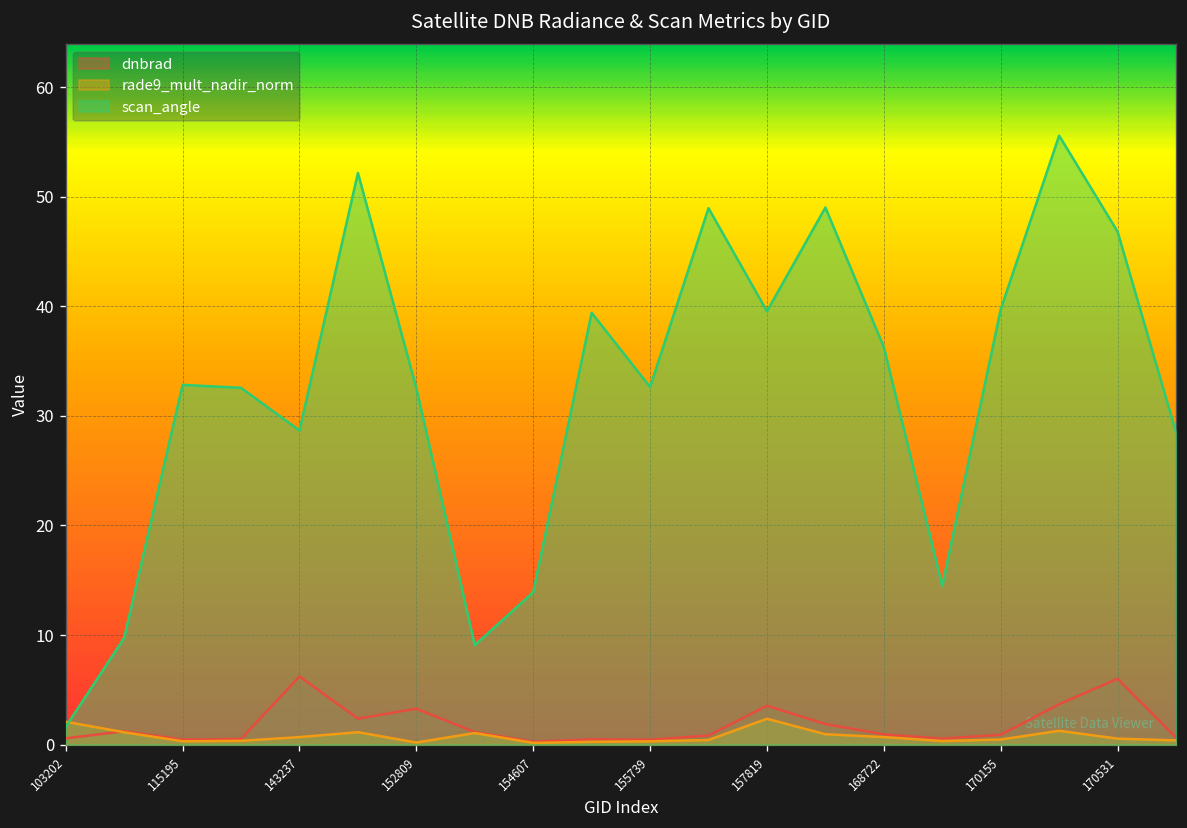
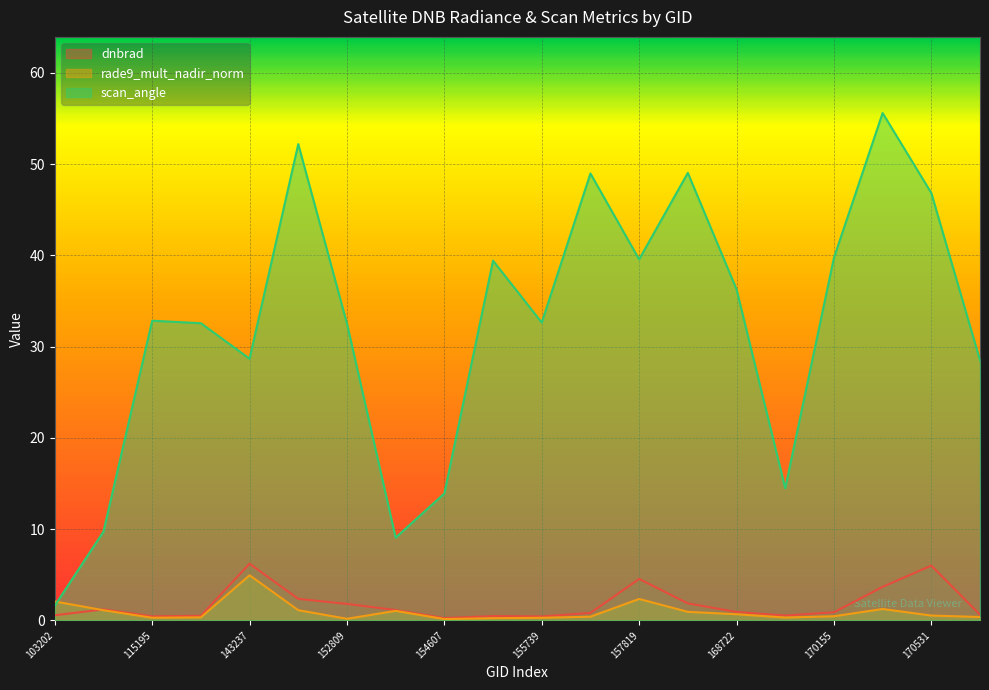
rade9_mult_nadir_norm, 143237: 1 -> 5
dnbrad, 152809: 3 -> 2
dnbrad, 157819: 4 -> 5
